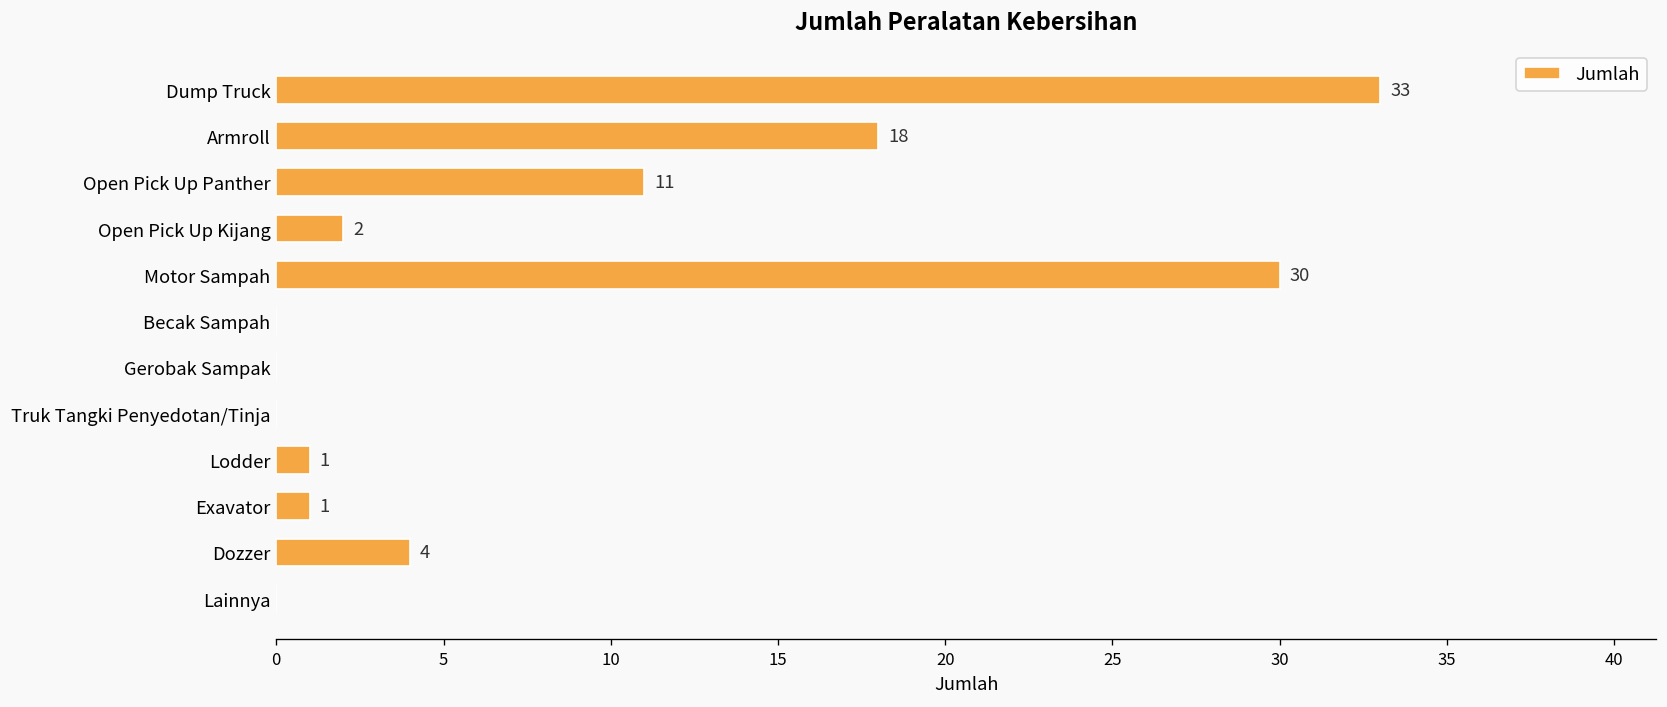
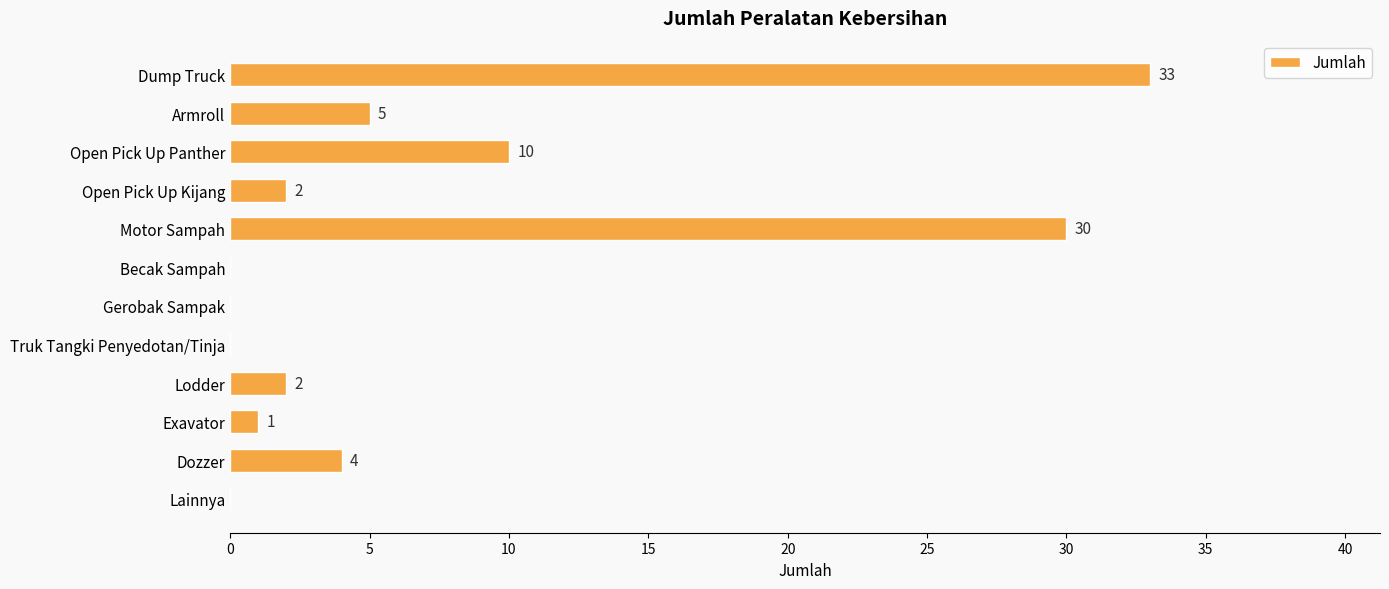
Armroll: 18 -> 5
Open Pick Up Panther: 11 -> 10
Lodder: 1 -> 2
